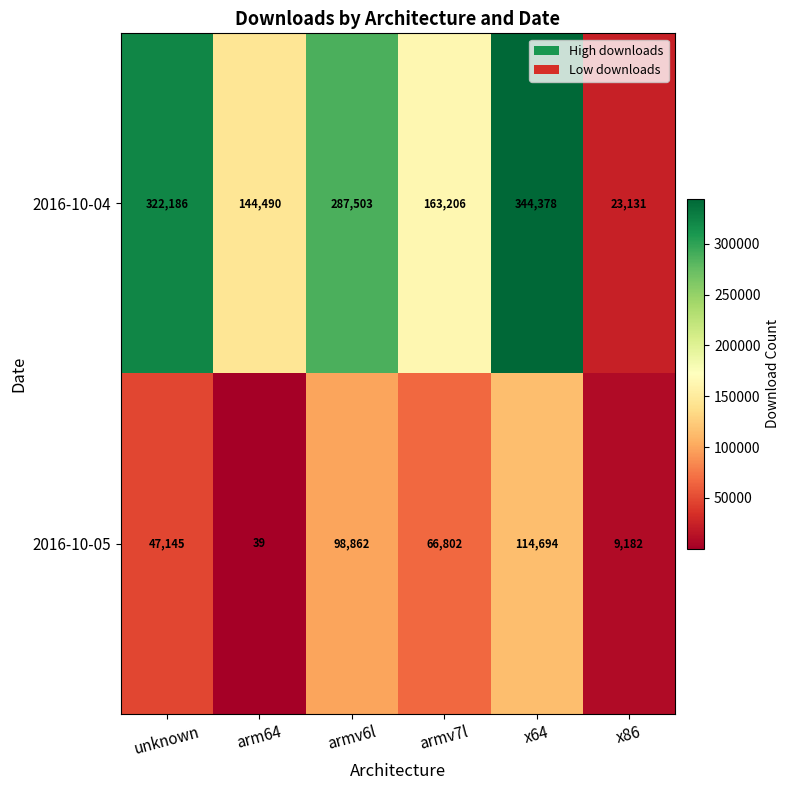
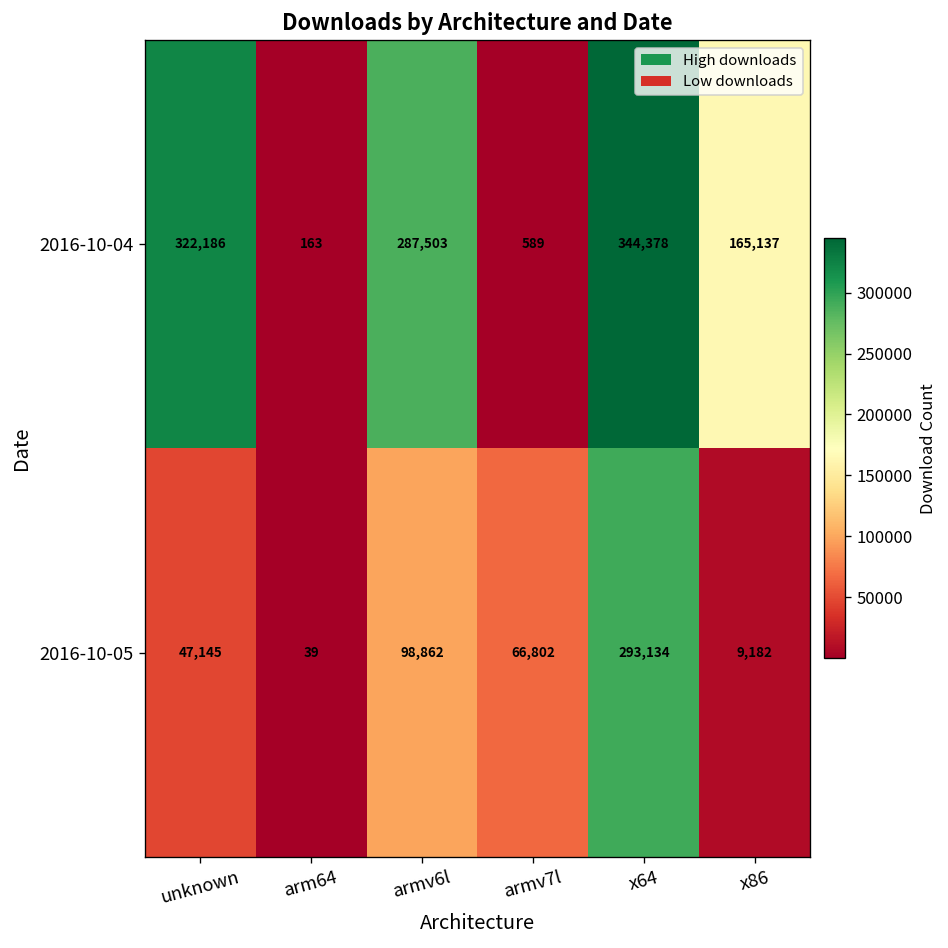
2016-10-04, arm64: 144,490 -> 163
2016-10-04, armv7l: 163,206 -> 589
2016-10-04, x86: 23,131 -> 165,137
2016-10-05, x64: 114,694 -> 293,134
